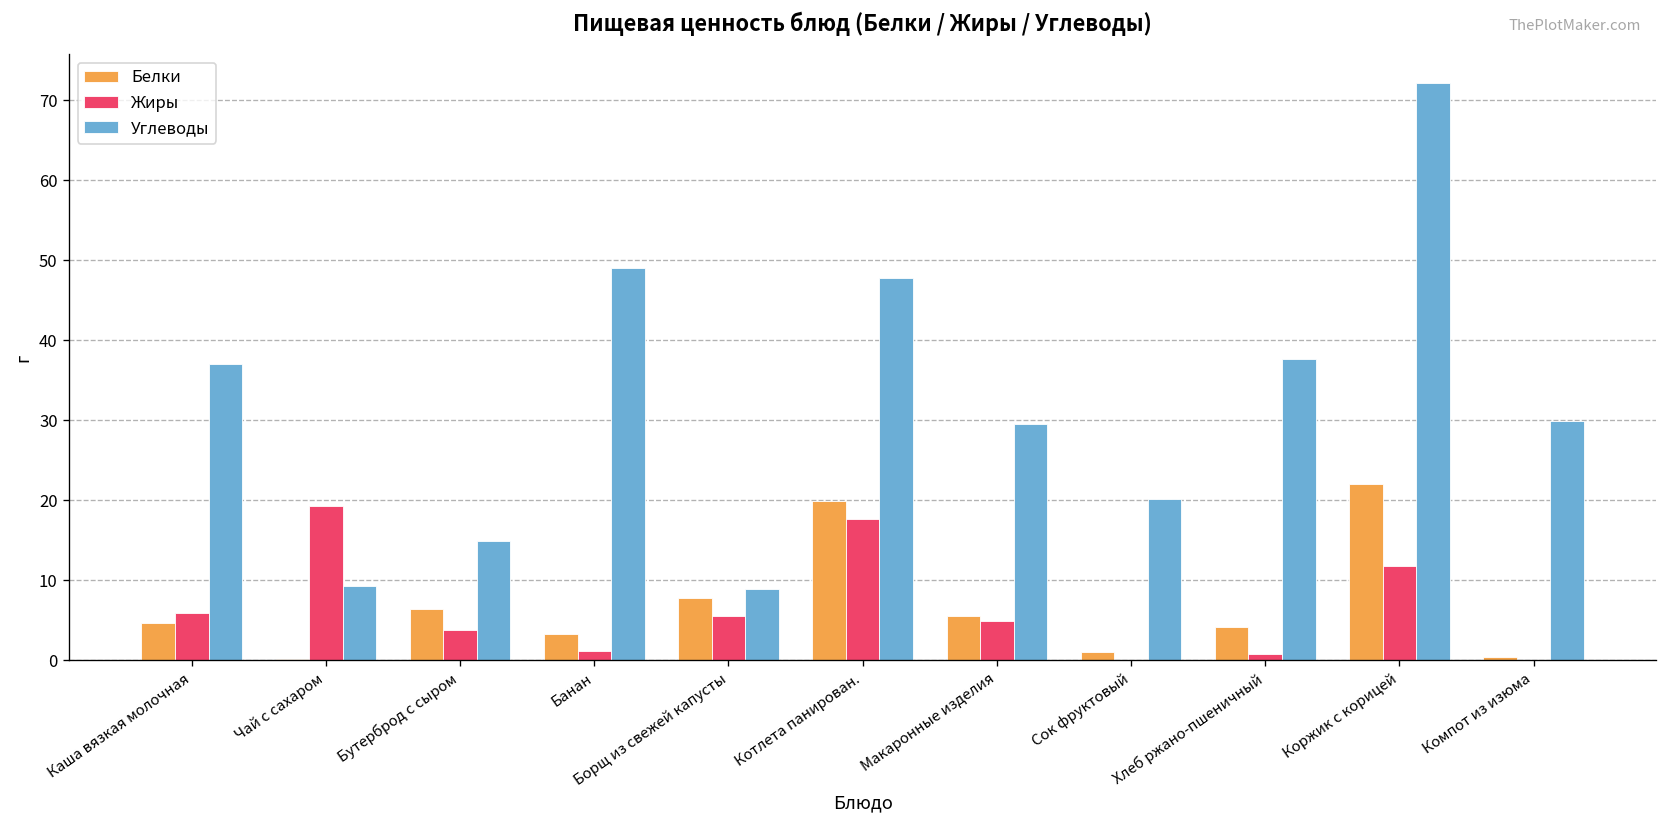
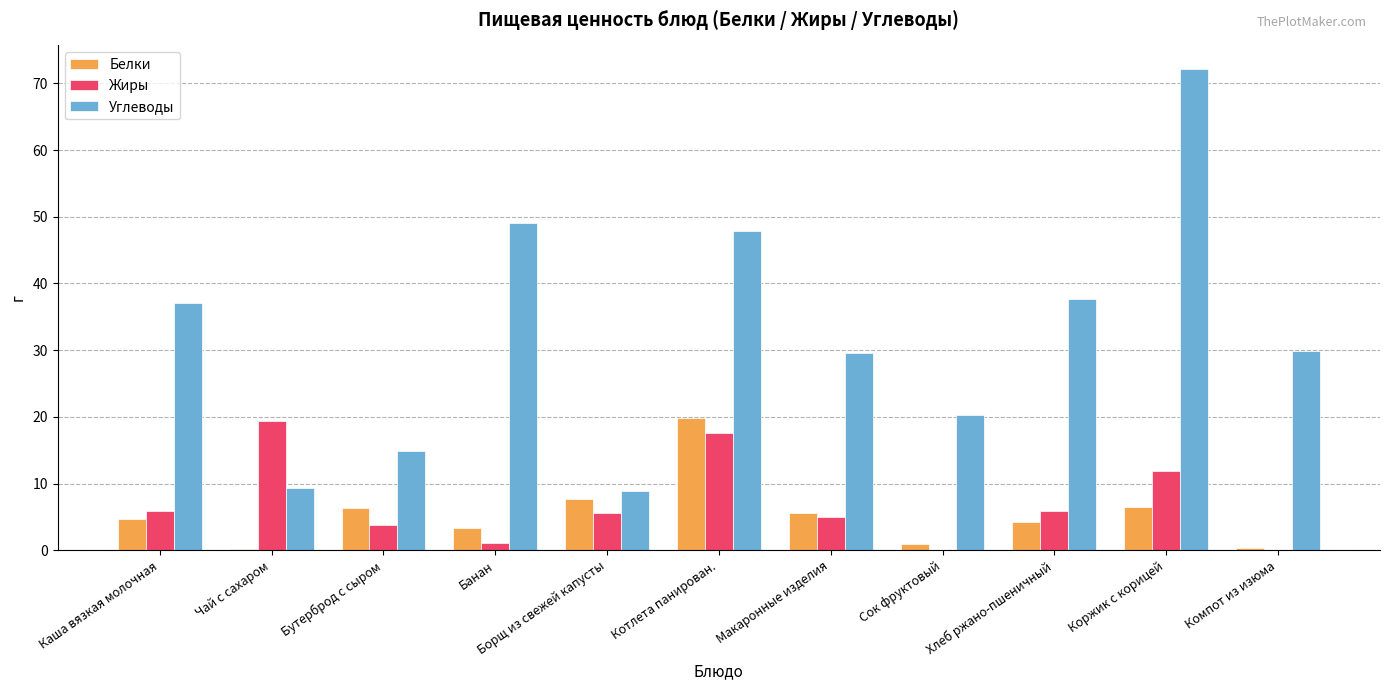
Жиры, Хлеб ржано-пшеничный: 1 -> 6
Белки, Коржик с корицей: 22 -> 7
